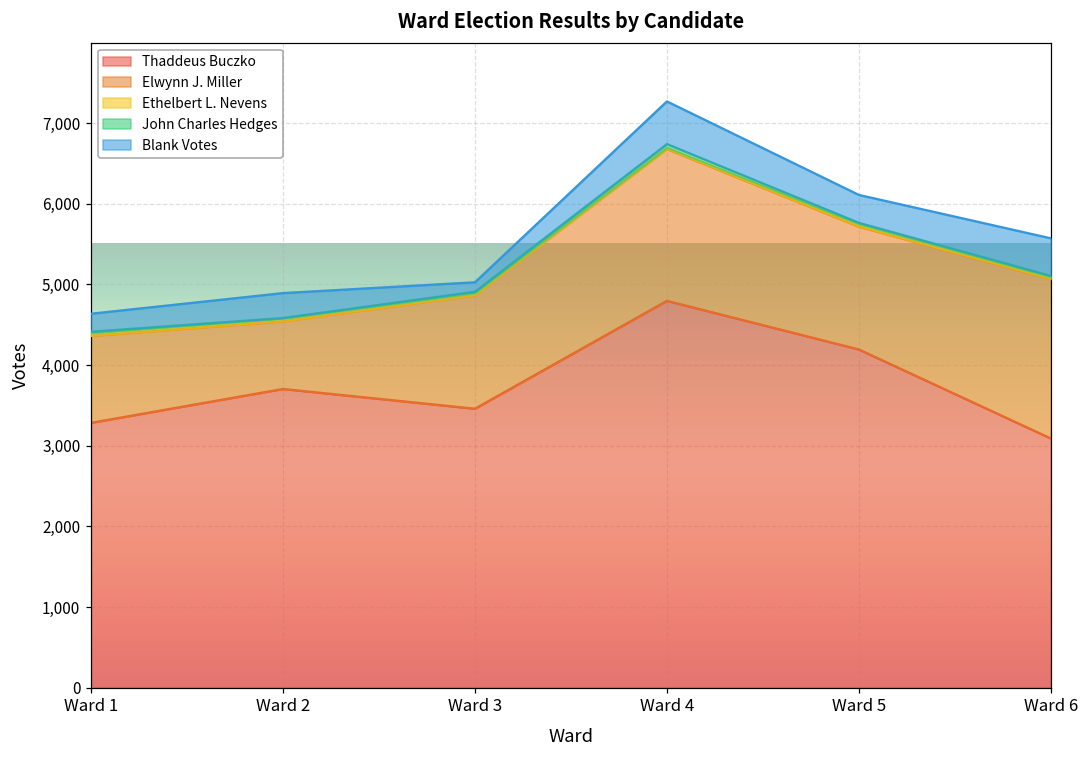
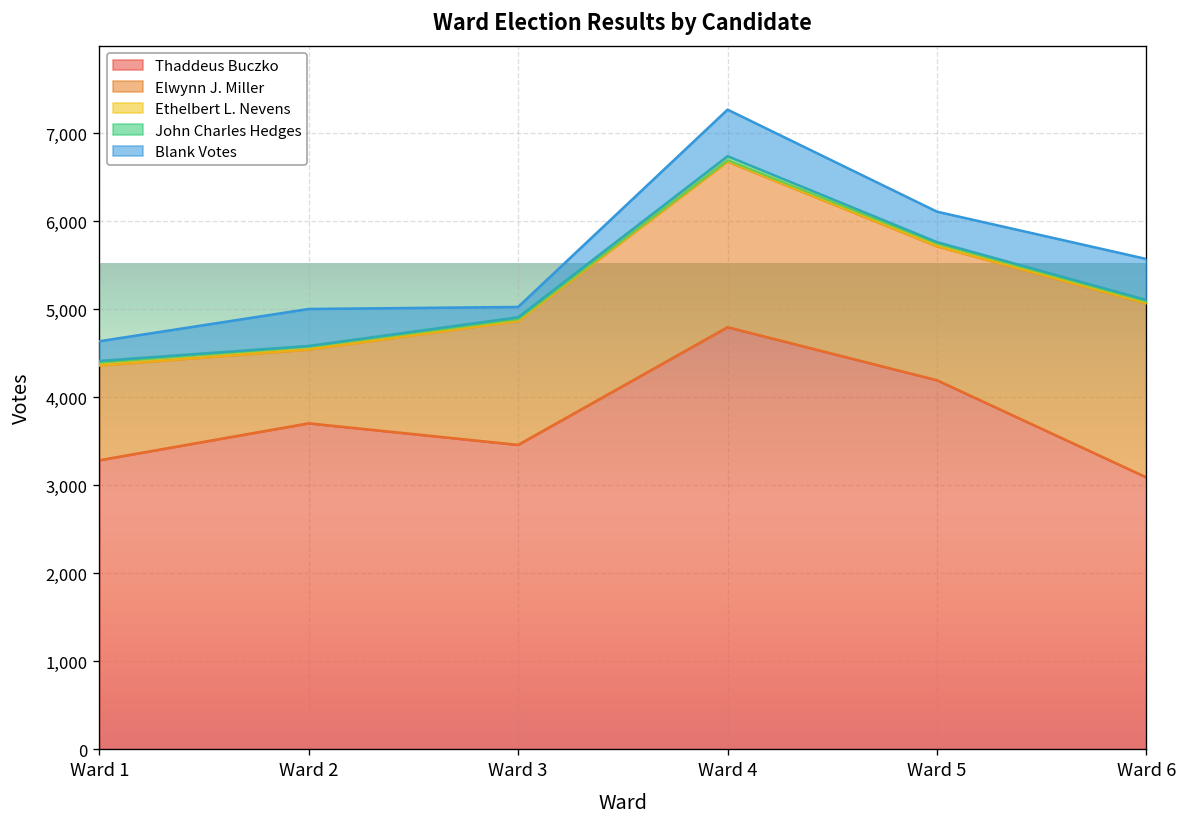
Blank Votes, Ward 2: 300 -> 400
